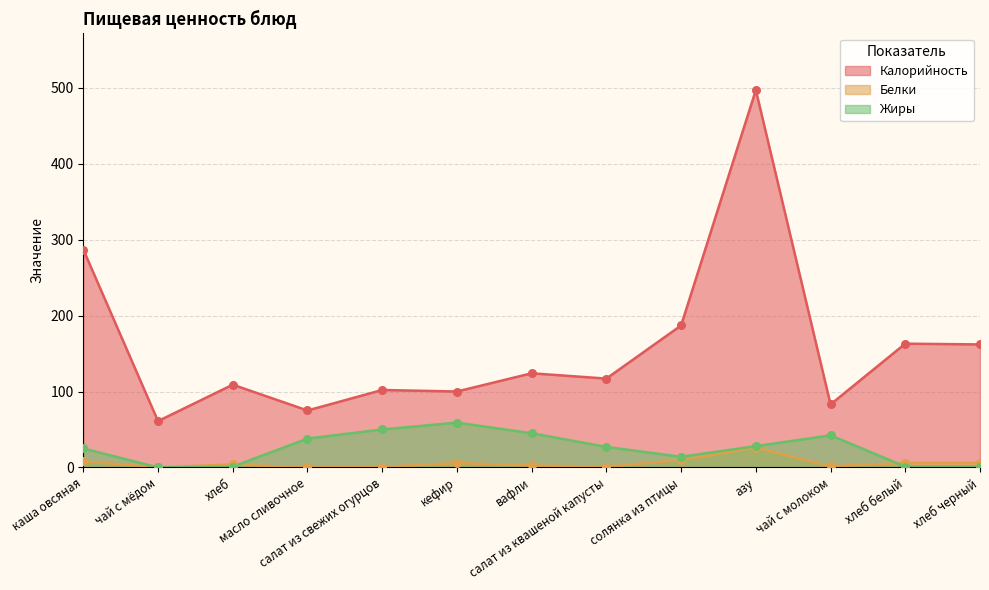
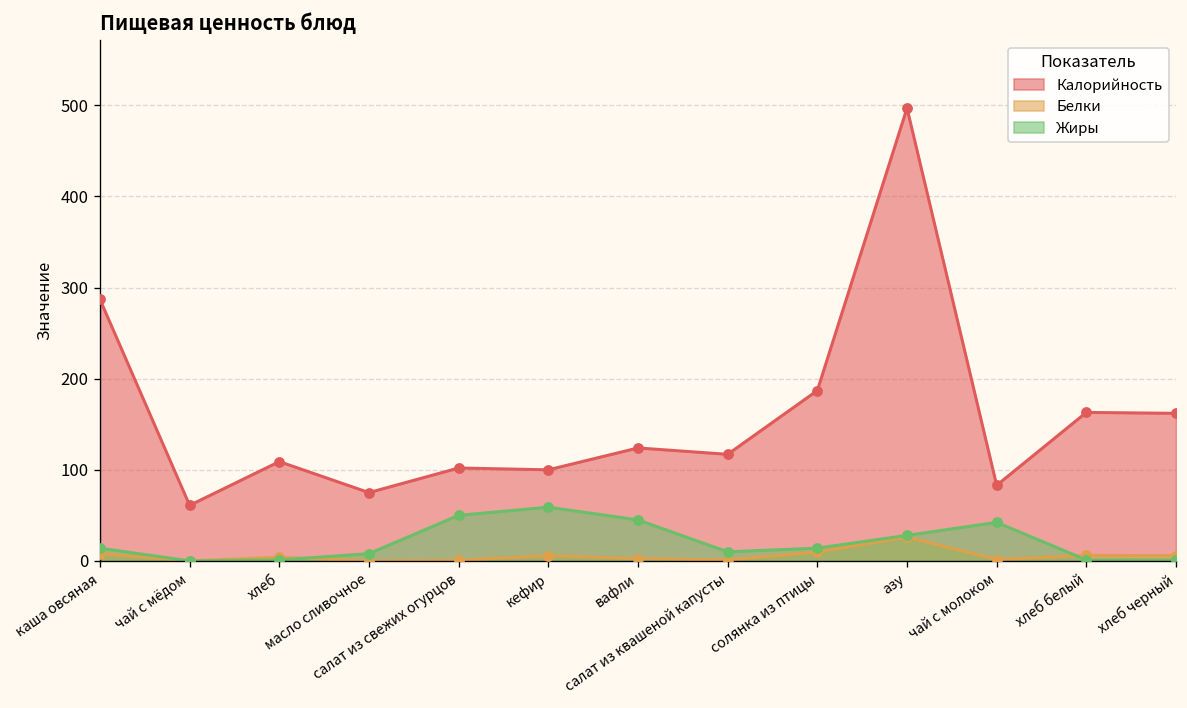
Жиры, каша овсяная: 30 -> 10
Жиры, масло сливочное: 40 -> 10
Жиры, салат из квашеной капусты: 30 -> 10
